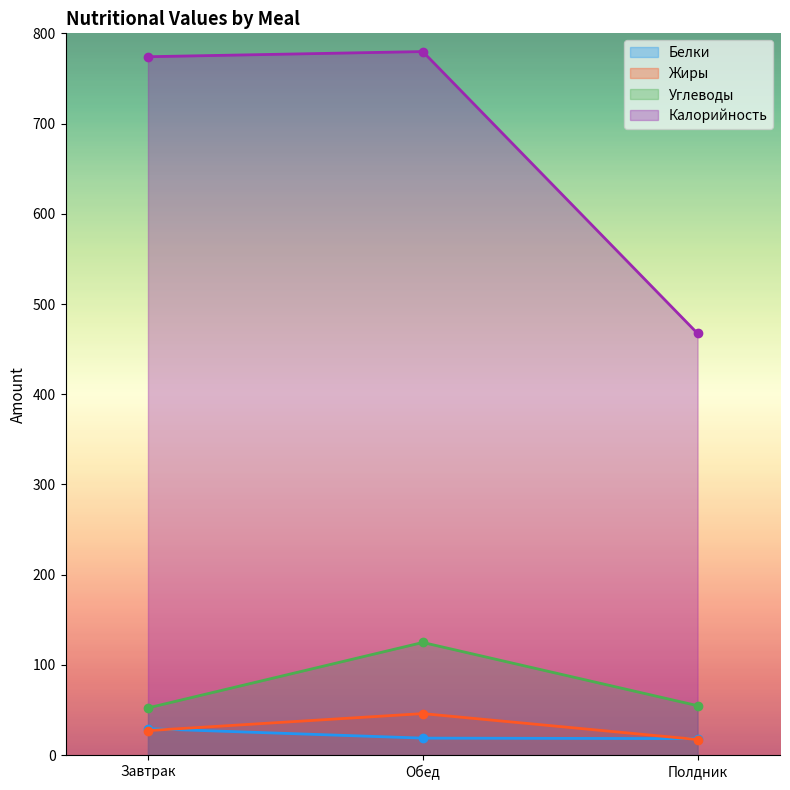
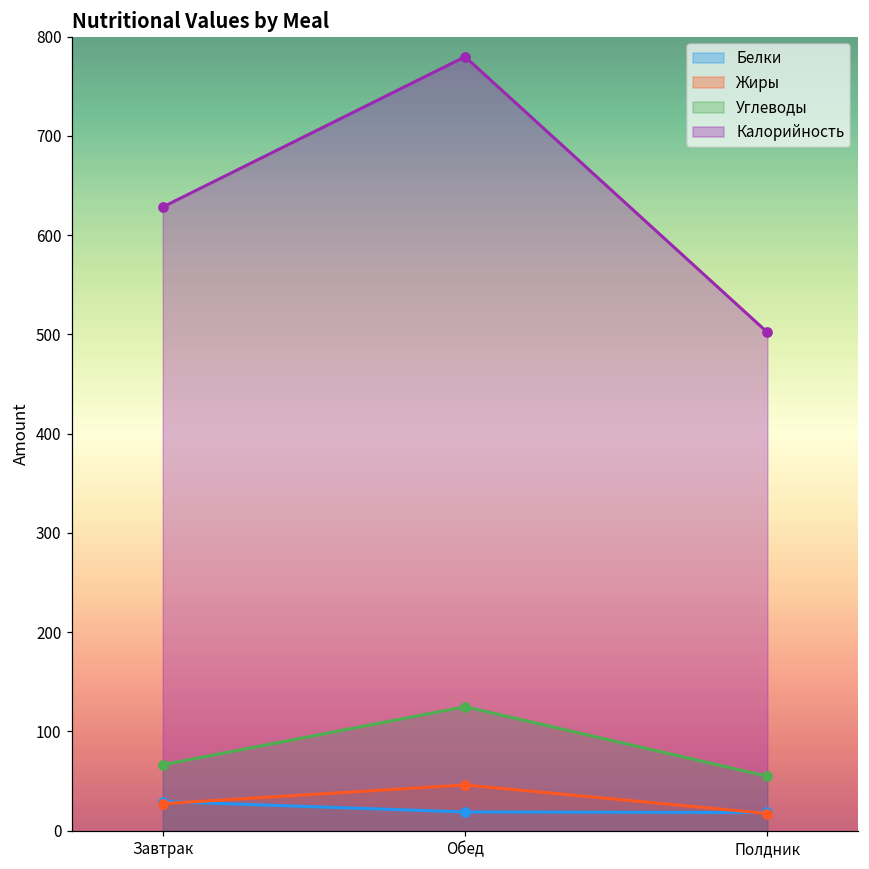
Углеводы, Завтрак: 50 -> 70
Калорийность, Завтрак: 770 -> 630
Калорийность, Полдник: 470 -> 500
